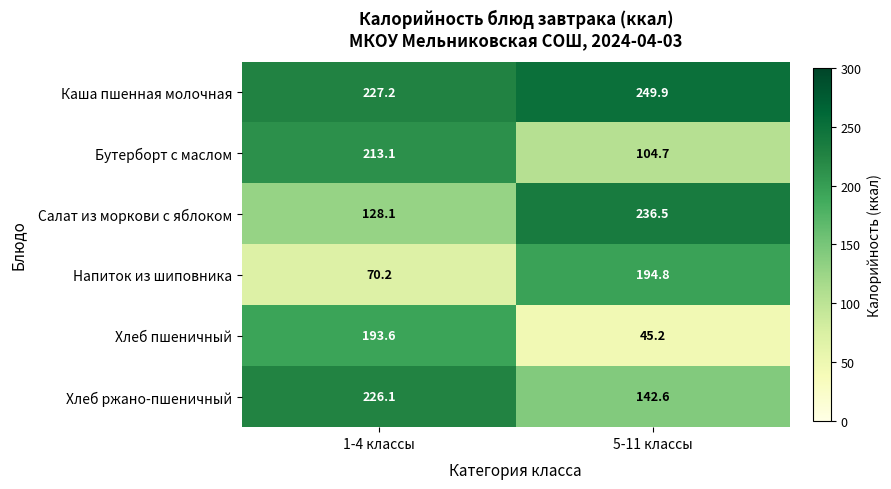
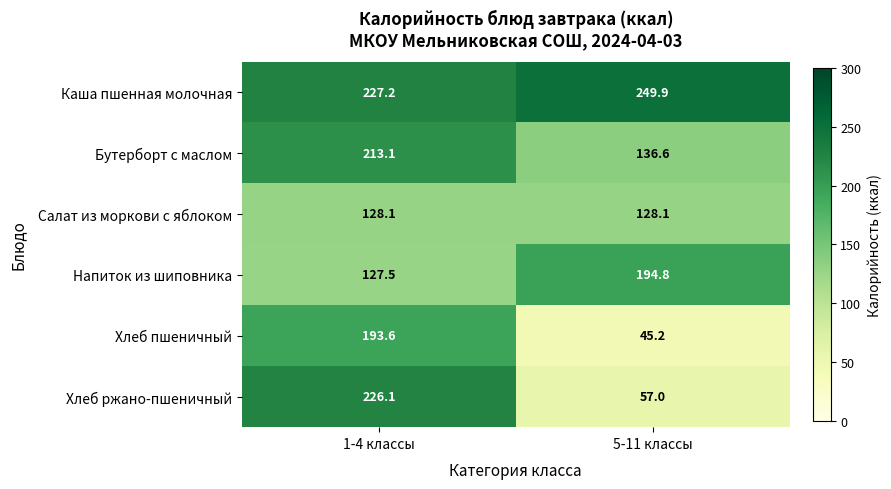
Бутерборт с маслом, 5-11 классы: 104.7 -> 136.6
Салат из моркови с яблоком, 5-11 классы: 236.5 -> 128.1
Напиток из шиповника, 1-4 классы: 70.2 -> 127.5
Хлеб ржано-пшеничный, 5-11 классы: 142.6 -> 57.0
